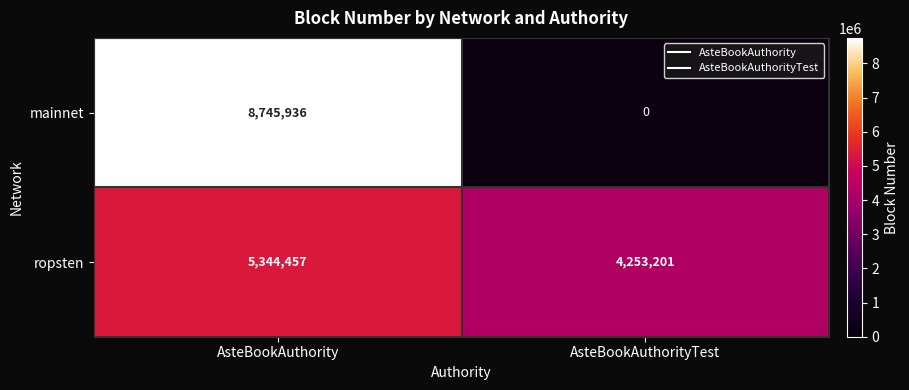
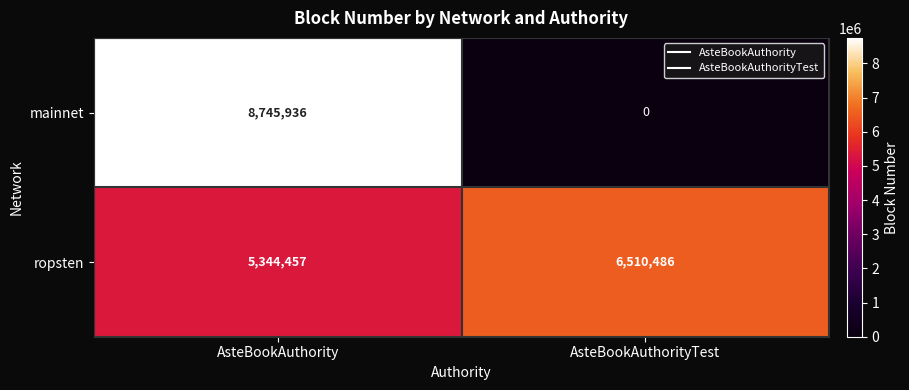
ropsten, AsteBookAuthorityTest: 4,253,201 -> 6,510,486
